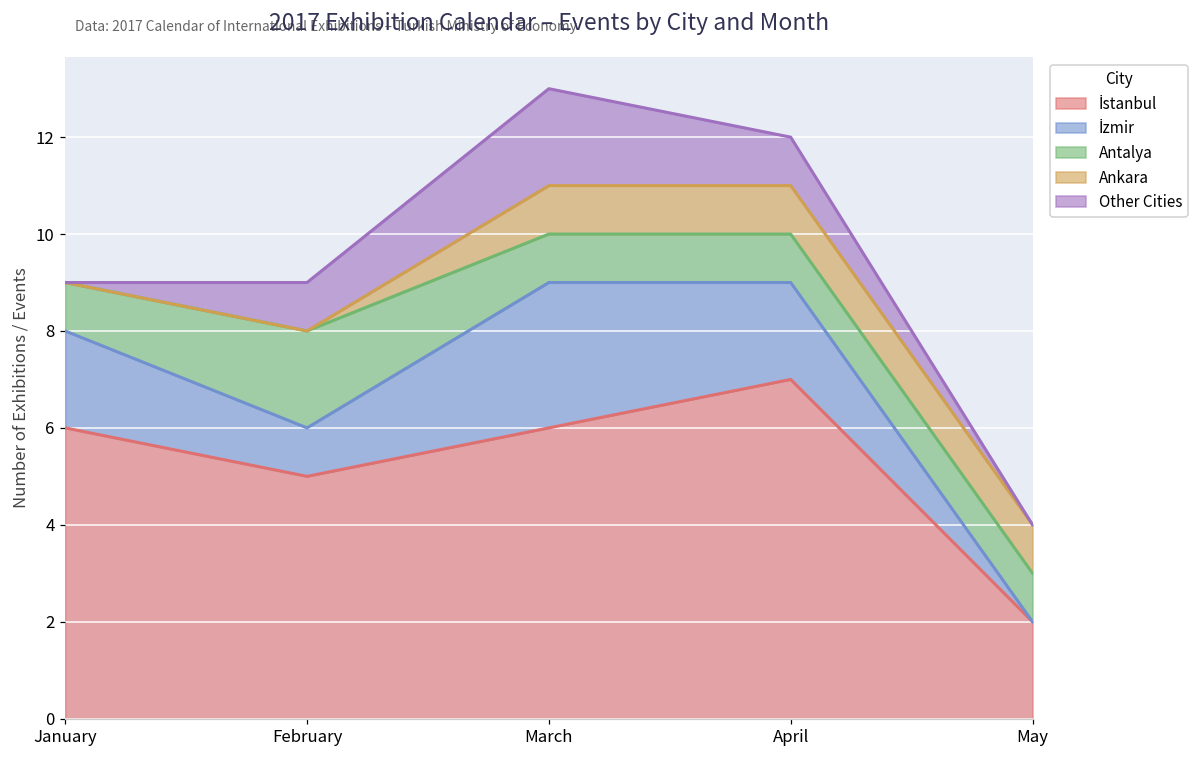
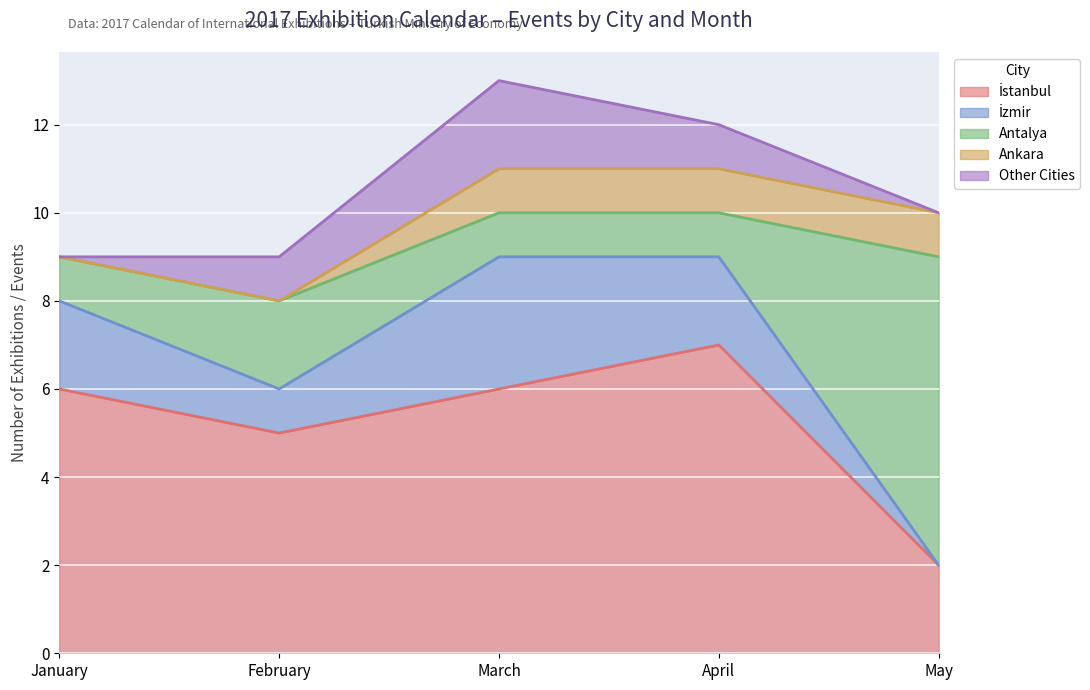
Antalya, May: 1 -> 7
